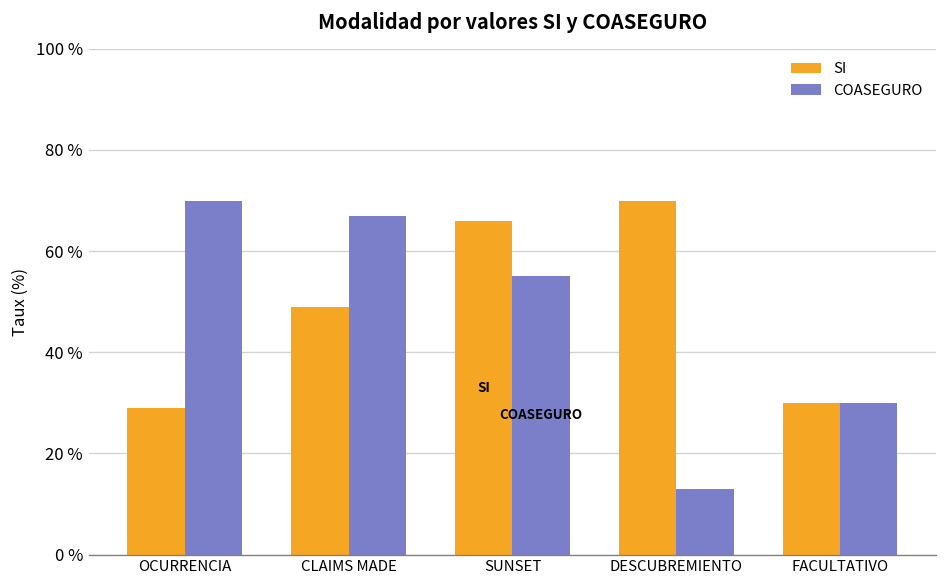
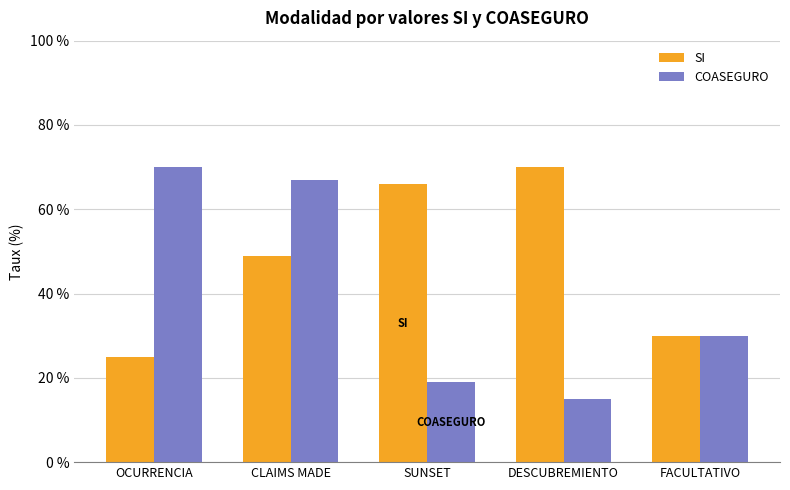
SI, OCURRENCIA: 29 % -> 25 %
COASEGURO, SUNSET: 55 % -> 19 %
COASEGURO, DESCUBREMIENTO: 13 % -> 15 %
